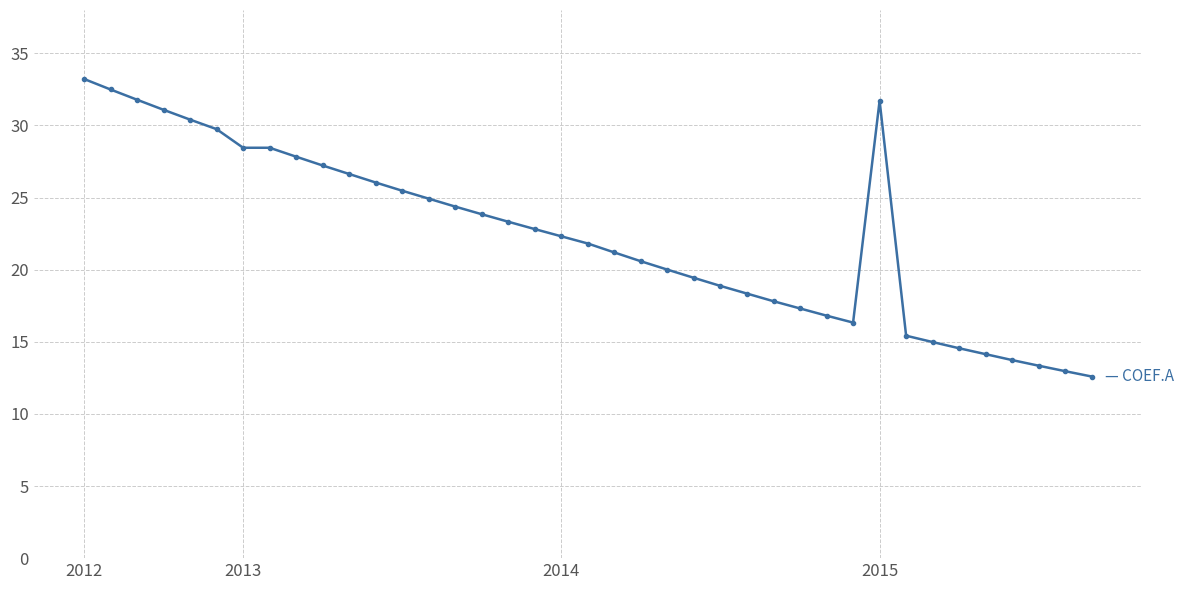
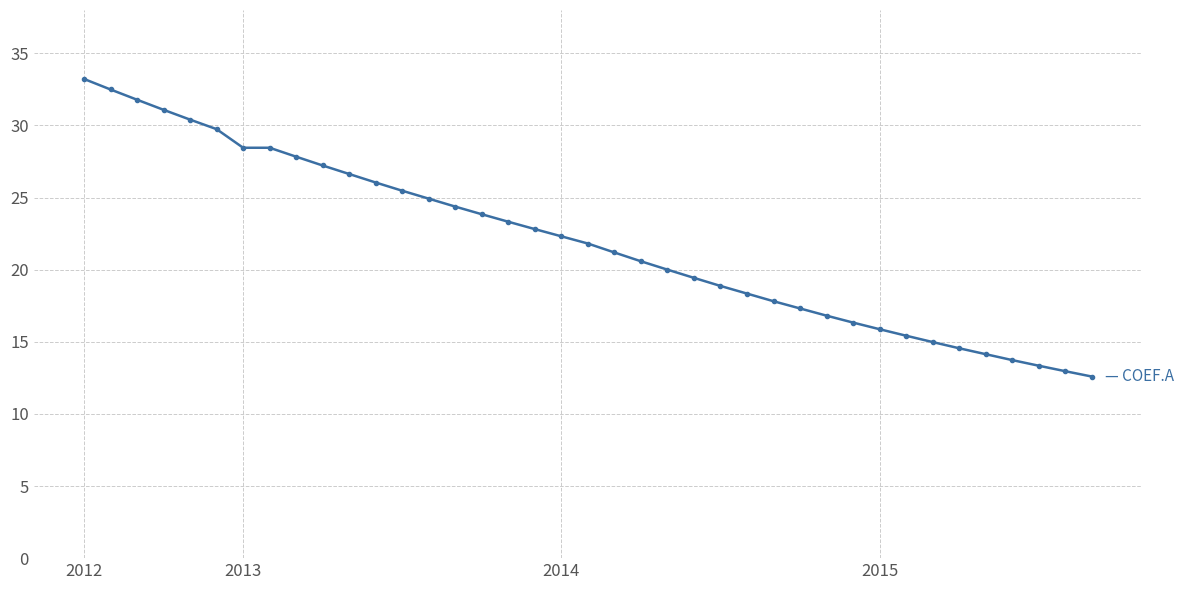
2015: 31.7 -> 15.9
